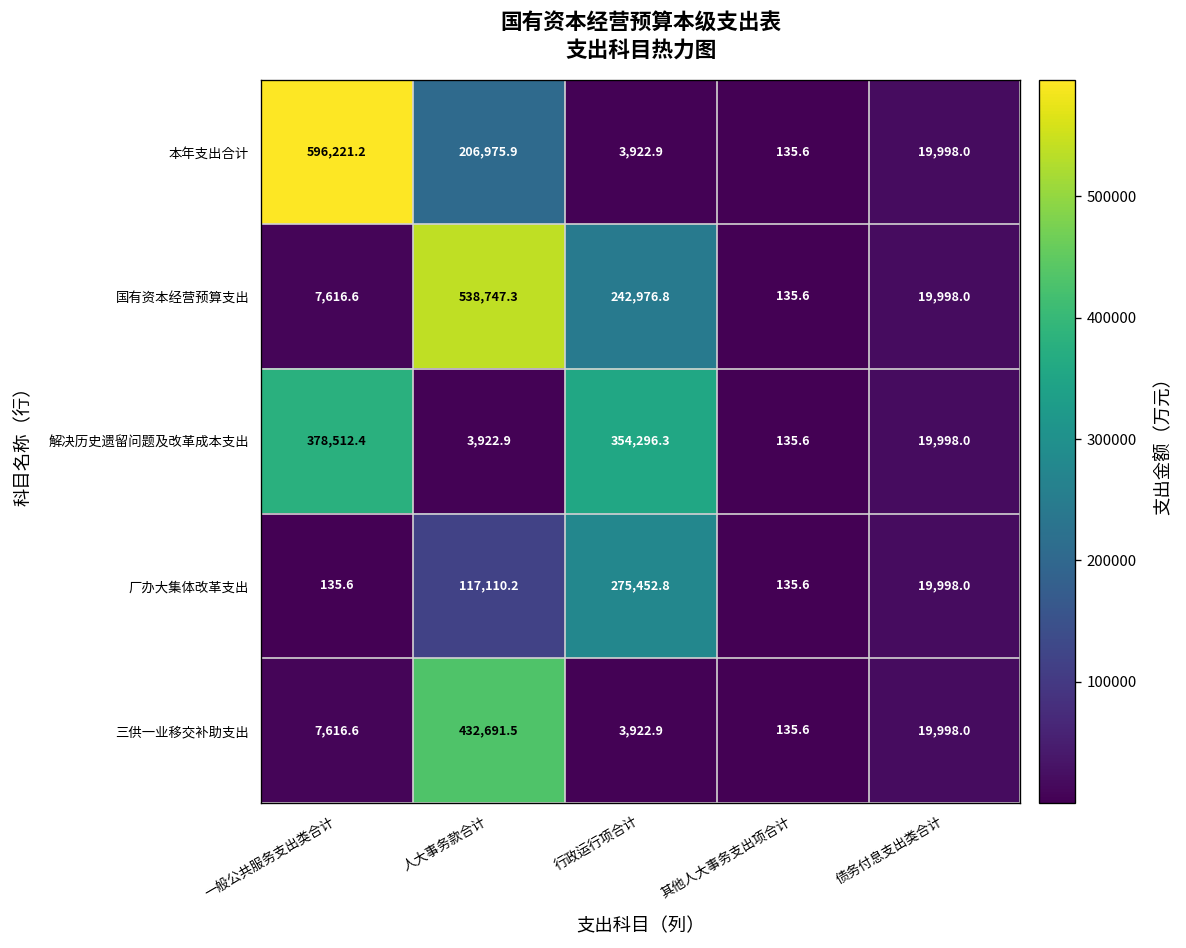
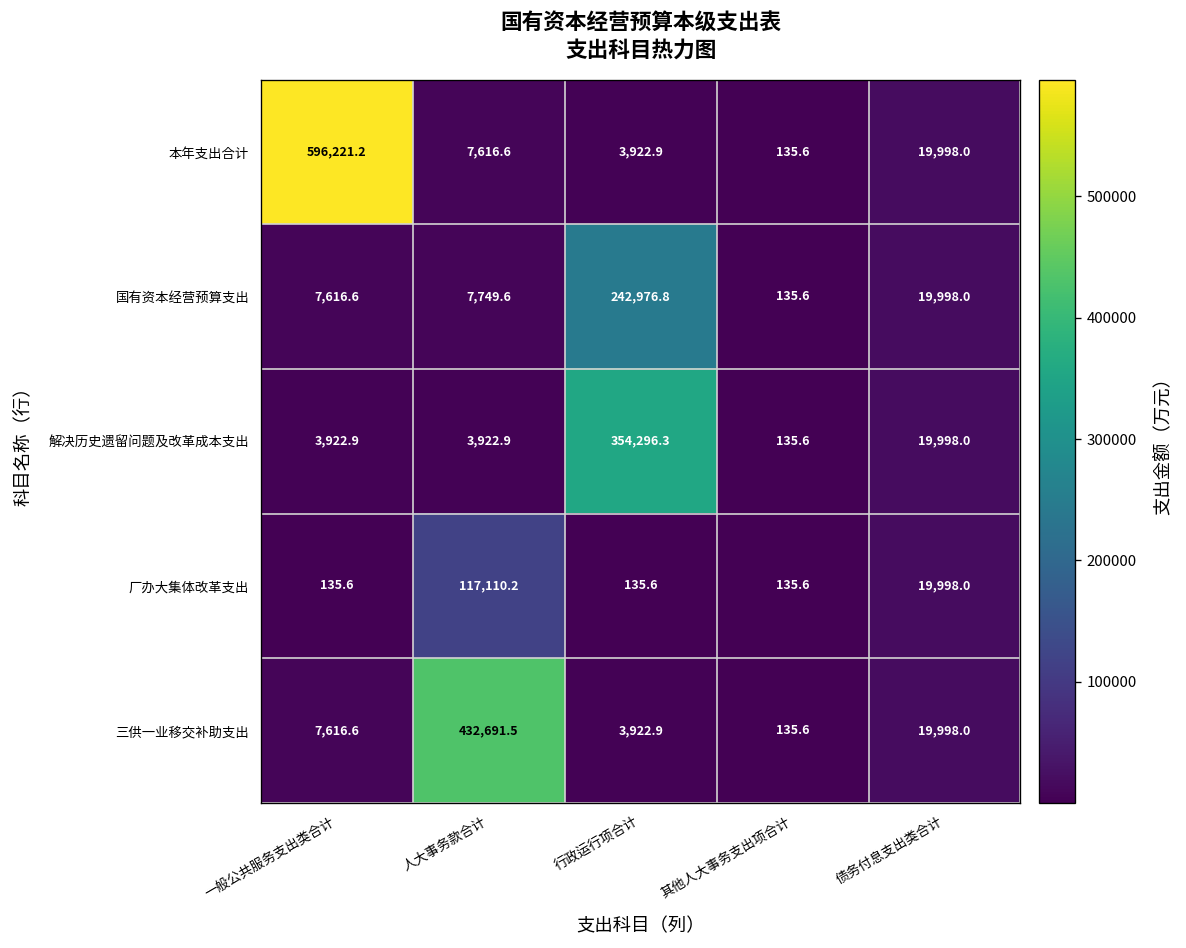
本年支出合计, 人大事务款合计: 206,975.9 -> 7,616.6
国有资本经营预算支出, 人大事务款合计: 538,747.3 -> 7,749.6
解决历史遗留问题及改革成本支出, 一般公共服务支出类合计: 378,512.4 -> 3,922.9
厂办大集体改革支出, 行政运行项合计: 275,452.8 -> 135.6
